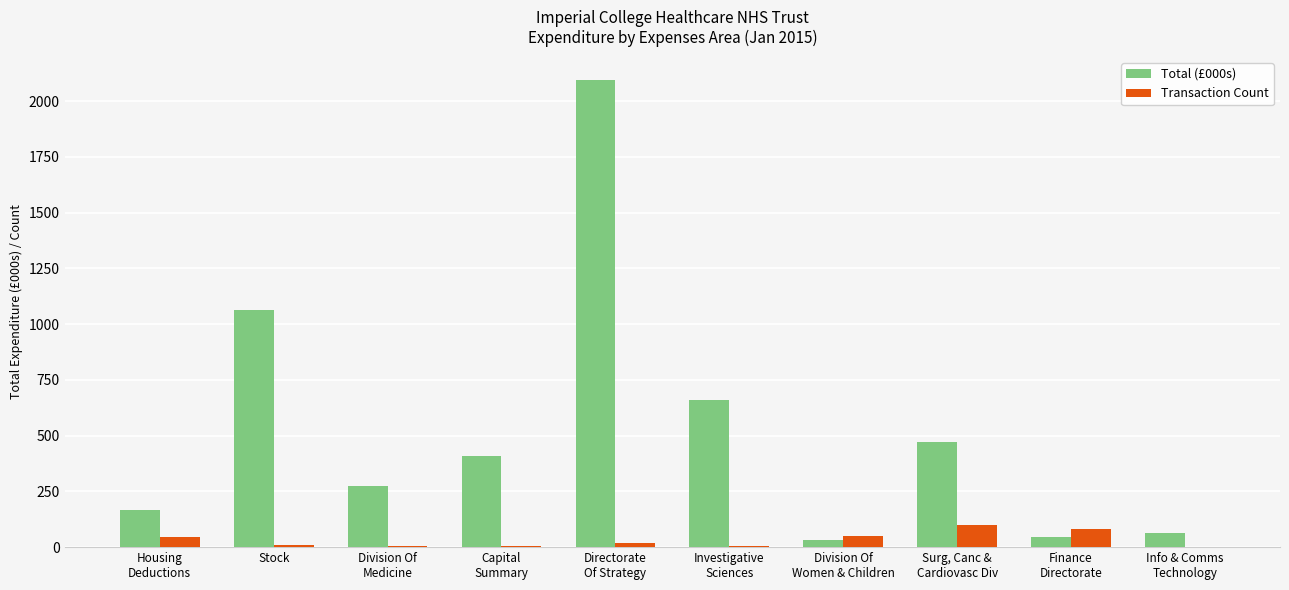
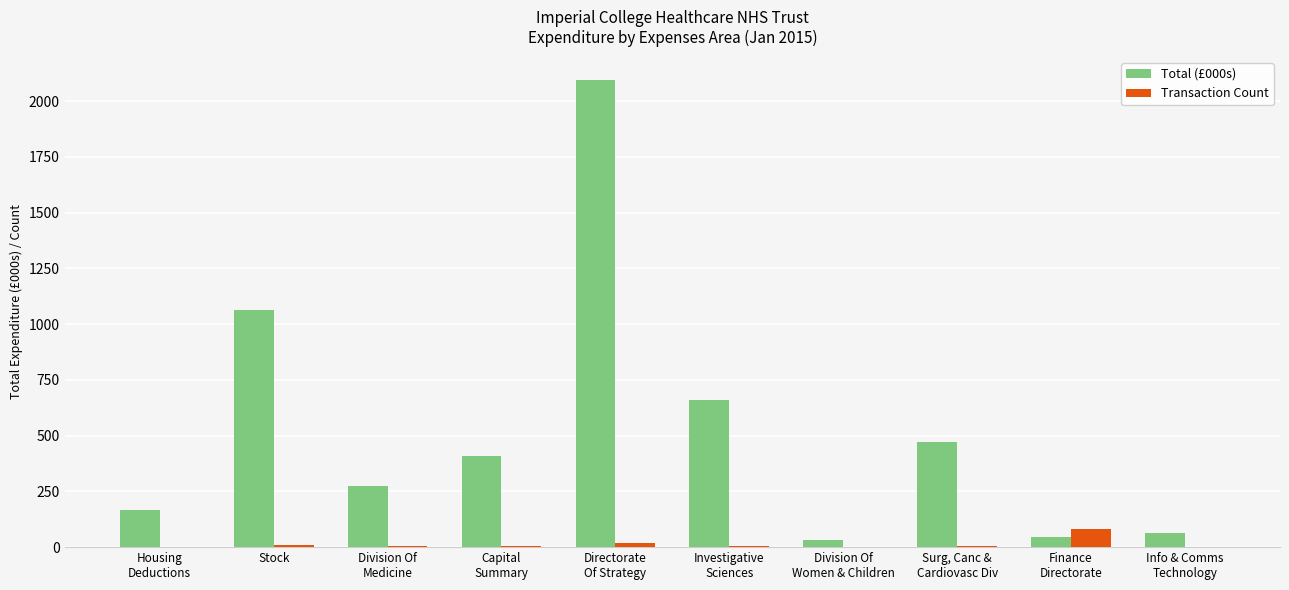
Transaction Count, Housing Deductions: 50 -> 0
Transaction Count, Division Of Women & Children: 50 -> 0
Transaction Count, Surg, Canc & Cardiovasc Div: 100 -> 10
